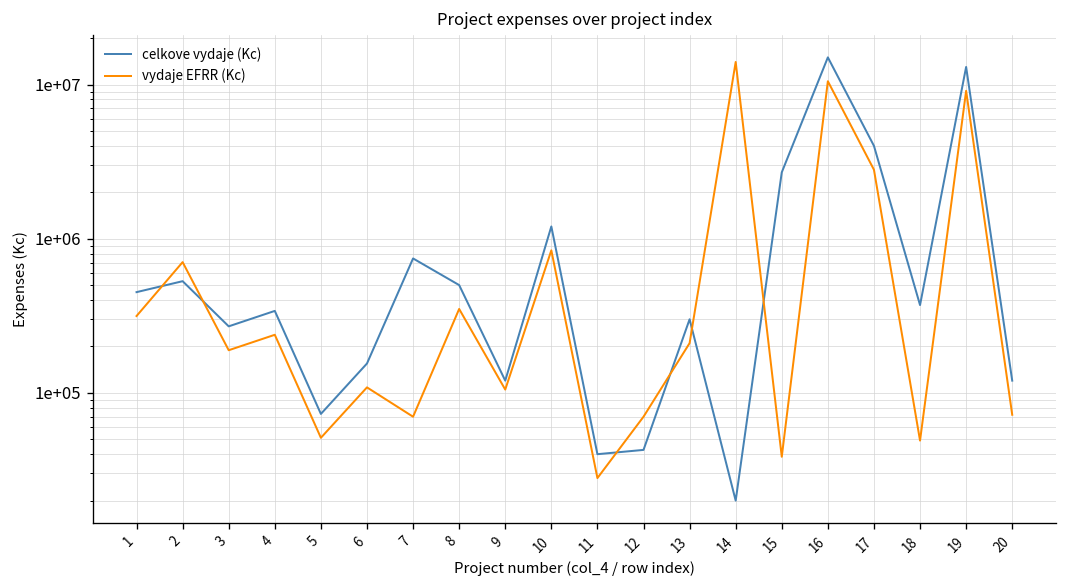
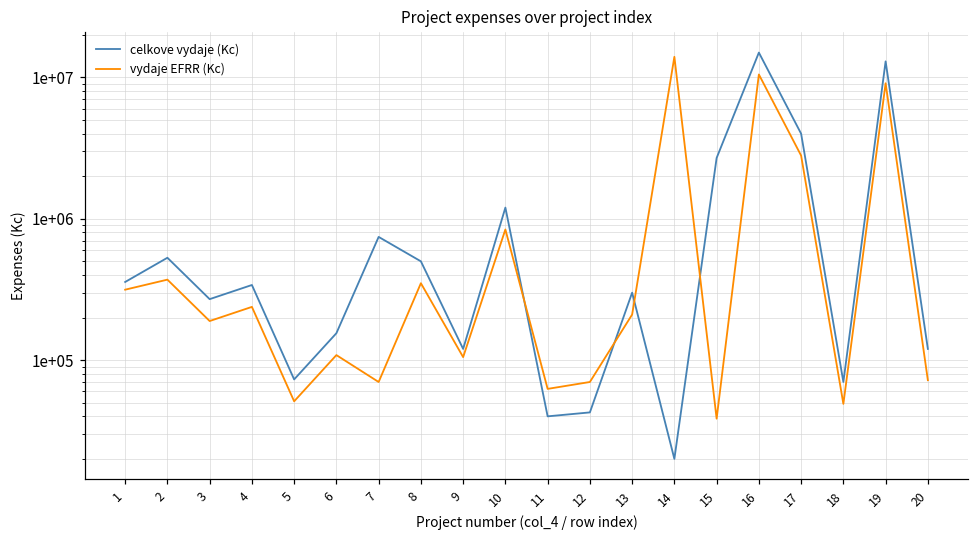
celkove vydaje (Kc), 1: 450000 -> 360000
vydaje EFRR (Kc), 2: 700000 -> 370000
vydaje EFRR (Kc), 11: 28000 -> 60000
celkove vydaje (Kc), 18: 370000 -> 70000
